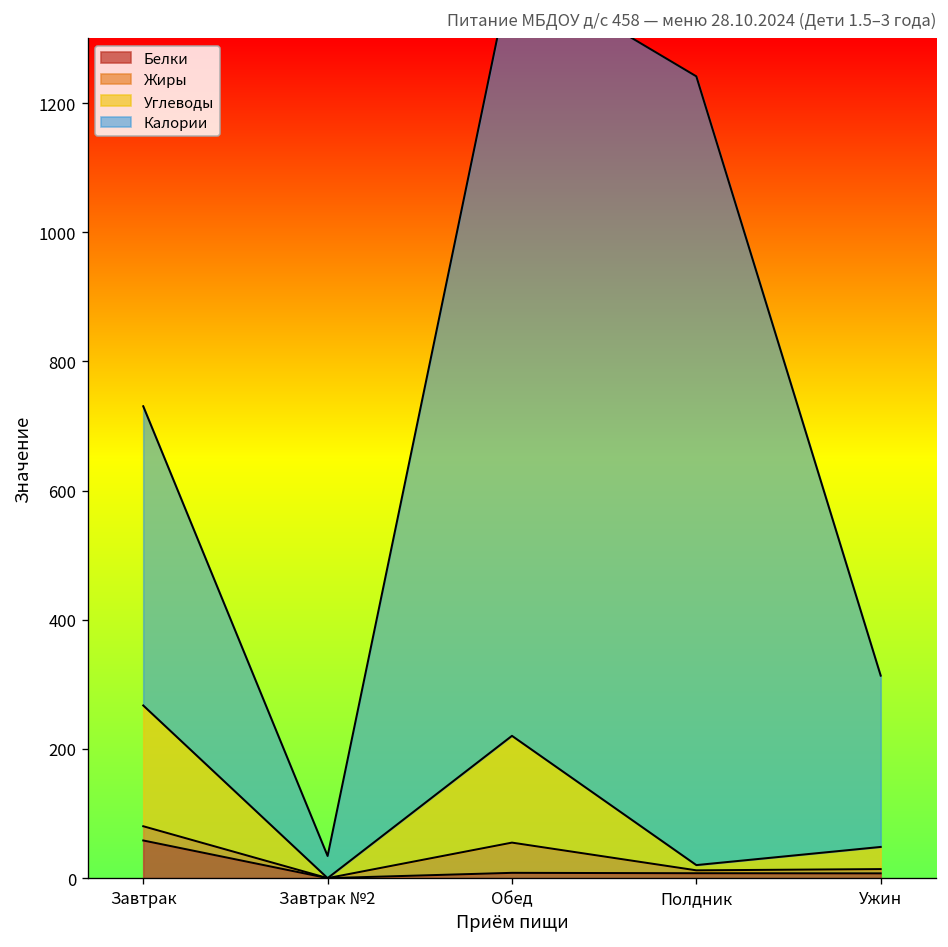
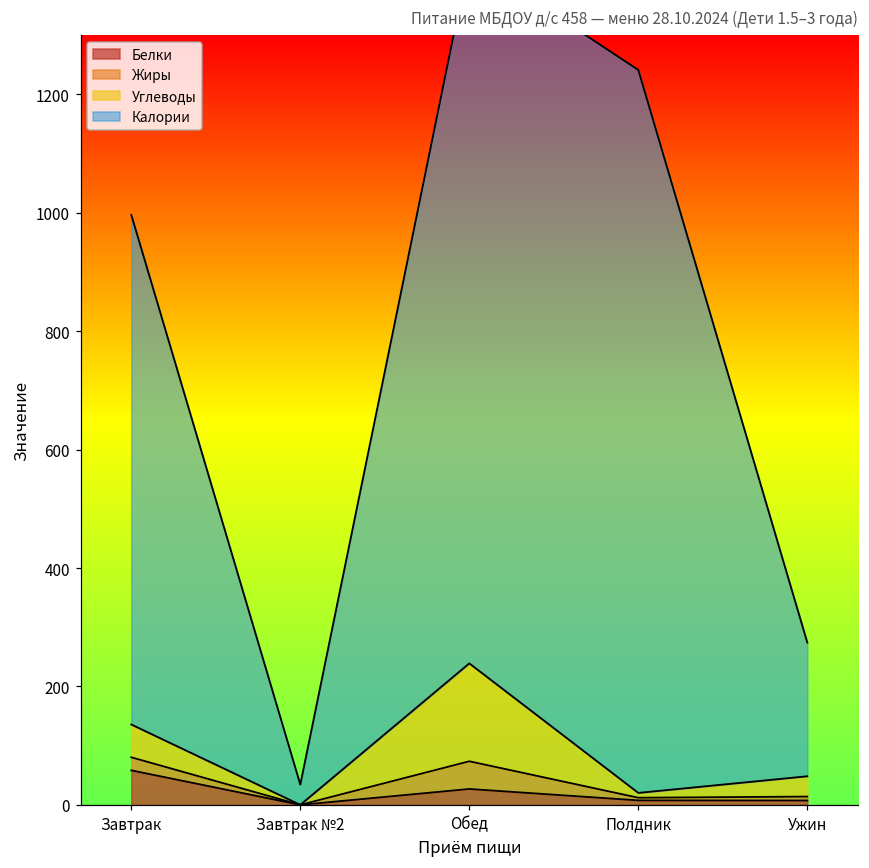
Углеводы, Завтрак: 190 -> 60
Калории, Завтрак: 460 -> 860
Белки, Обед: 10 -> 30
Калории, Ужин: 270 -> 230
